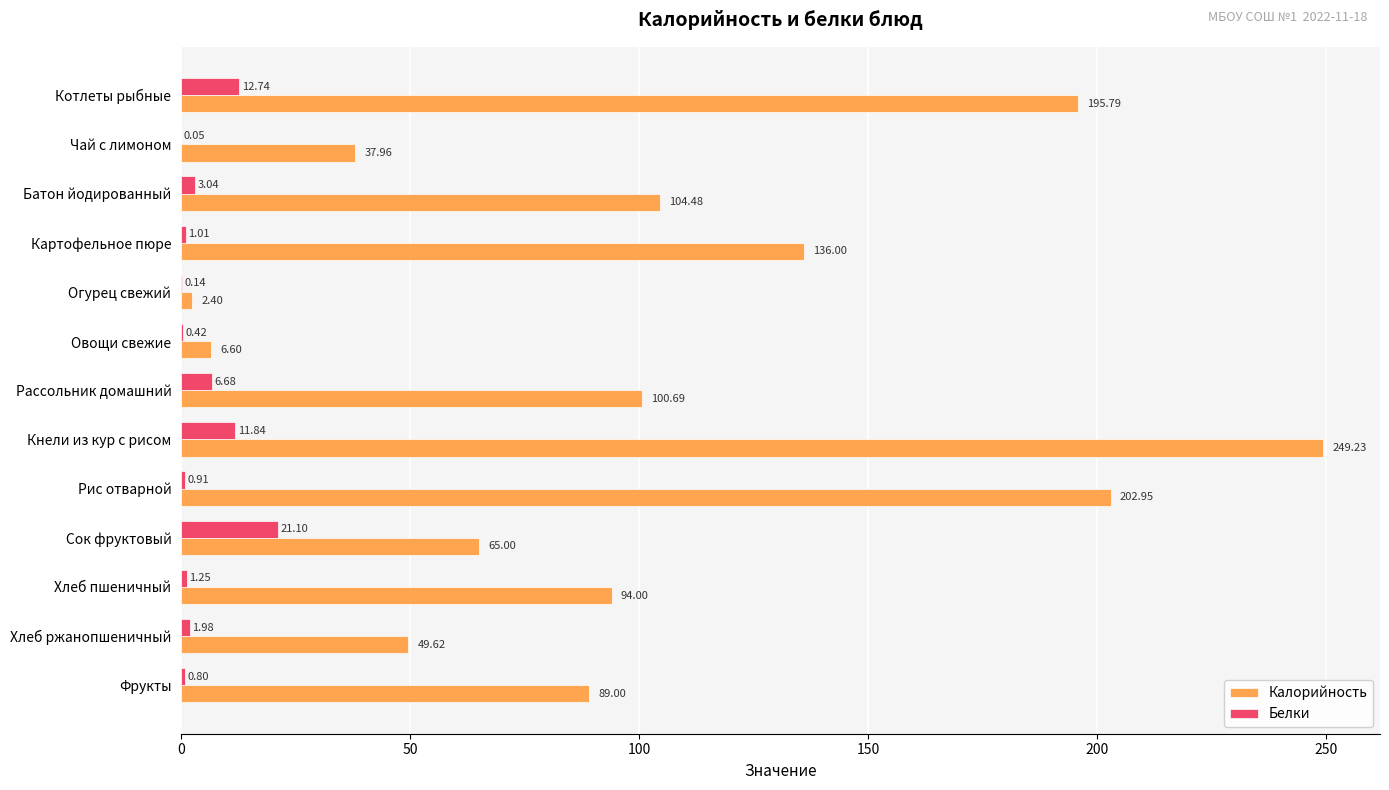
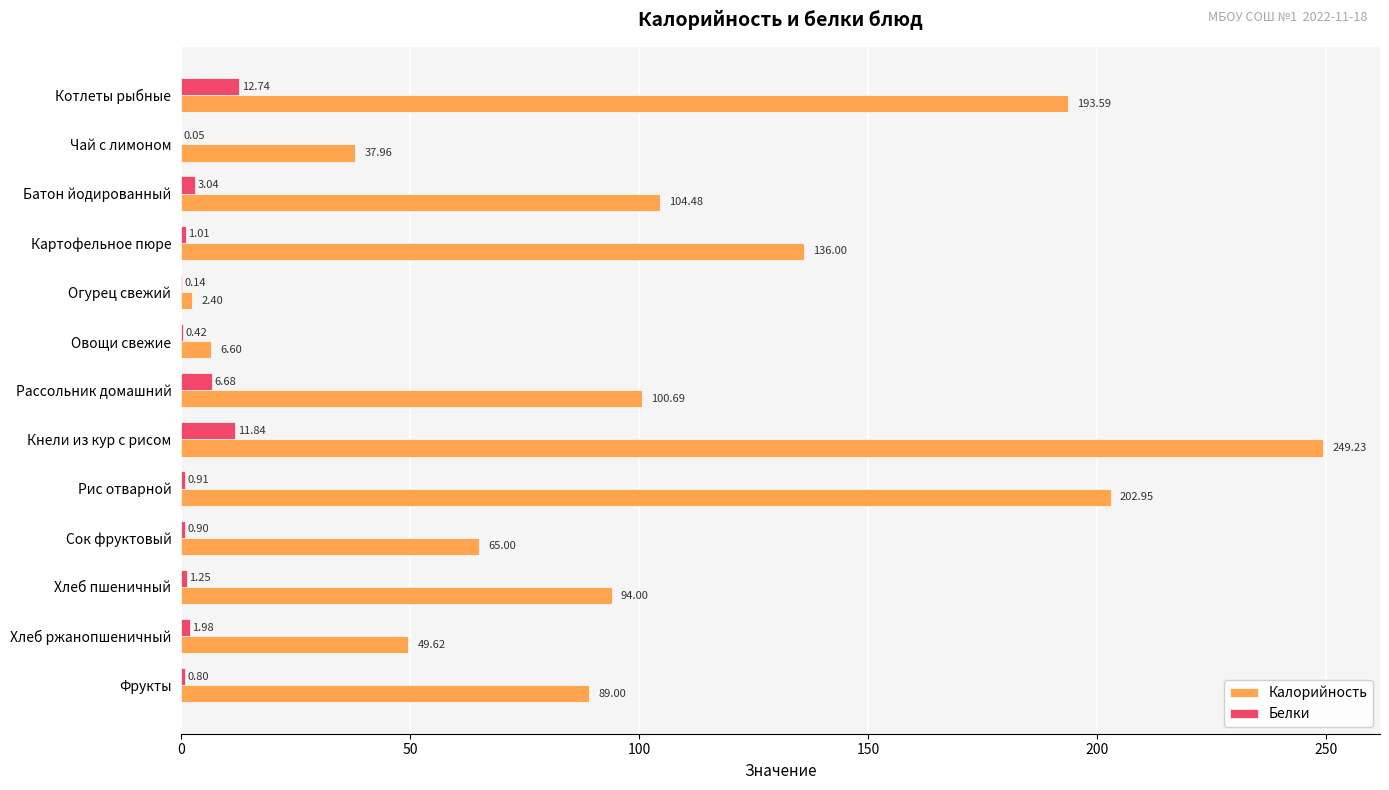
Калорийность, Котлеты рыбные: 195.79 -> 193.59
Белки, Сок фруктовый: 21.10 -> 0.90
